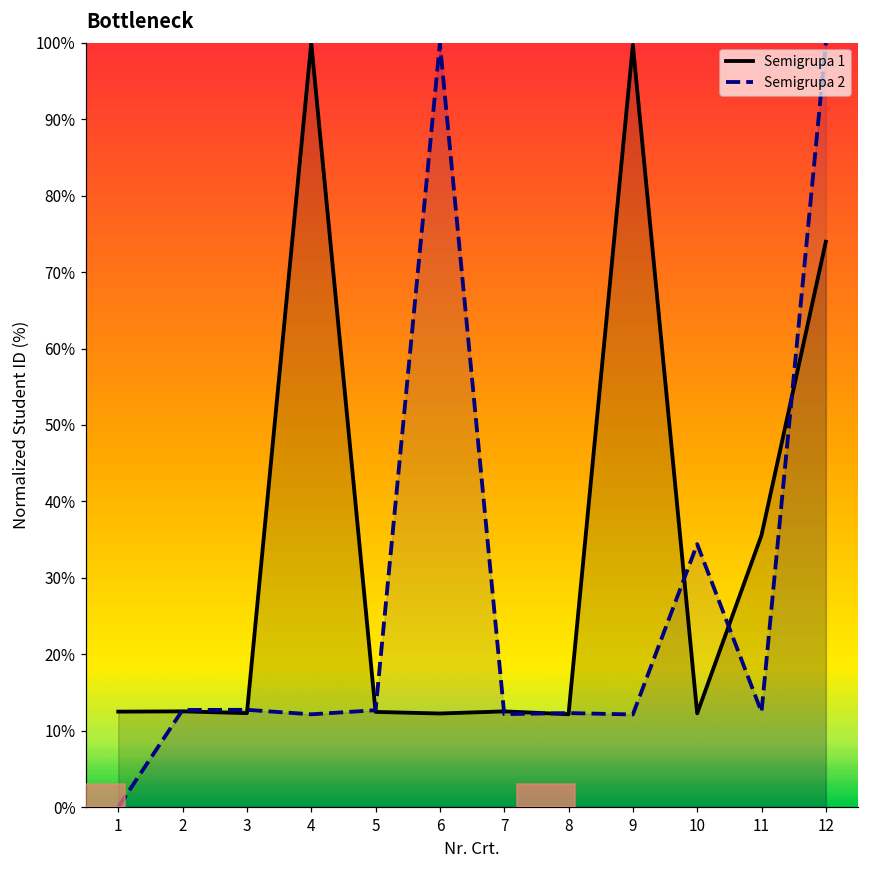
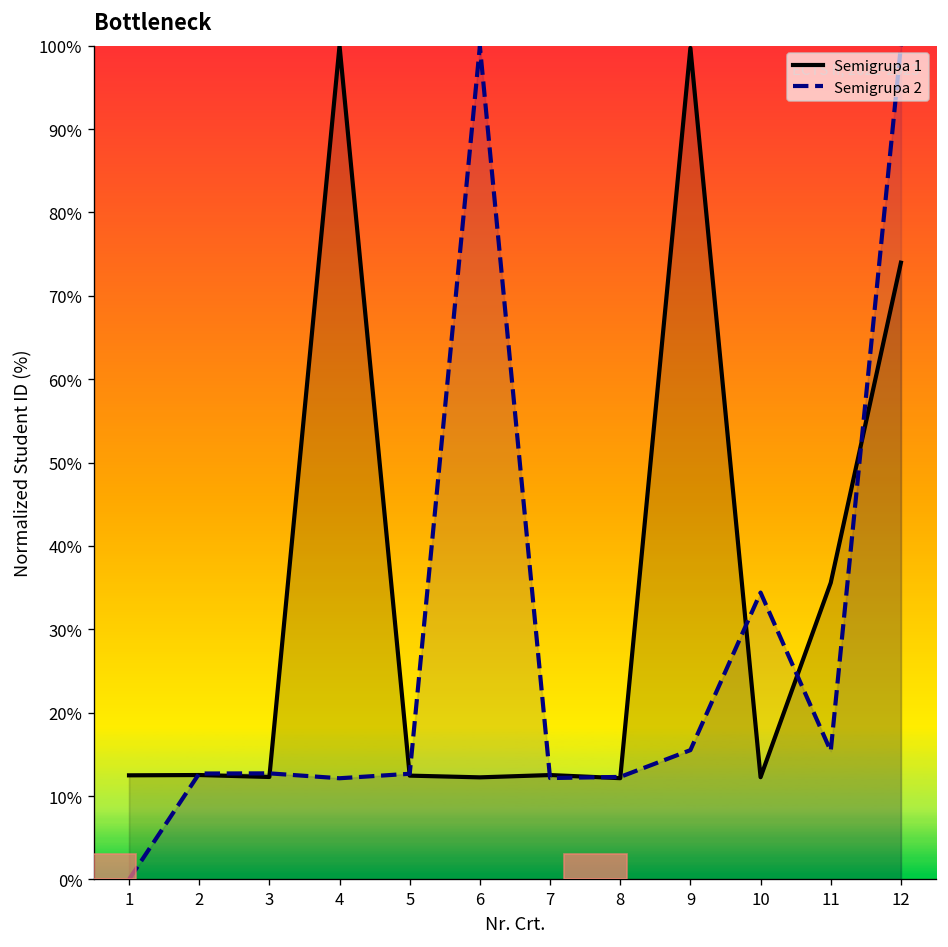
Semigrupa 2, 9: 12% -> 16%
Semigrupa 2, 11: 12% -> 15%
